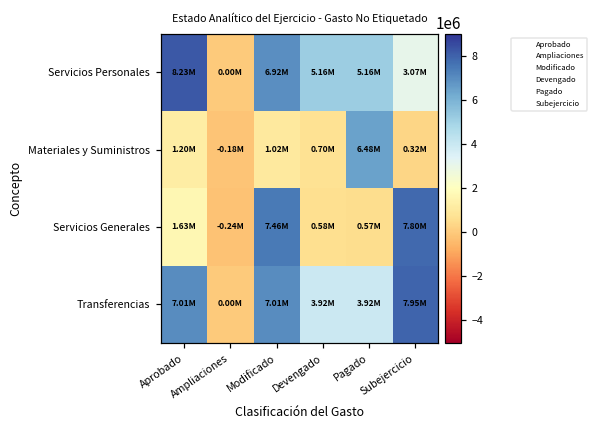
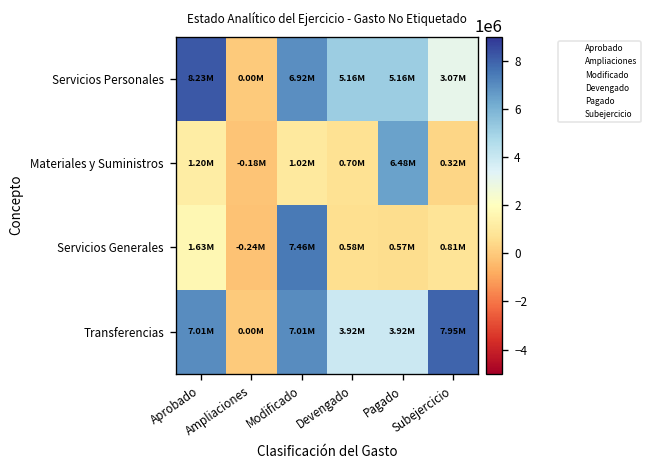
Servicios Generales, Subejercicio: 7.80M -> 0.81M
